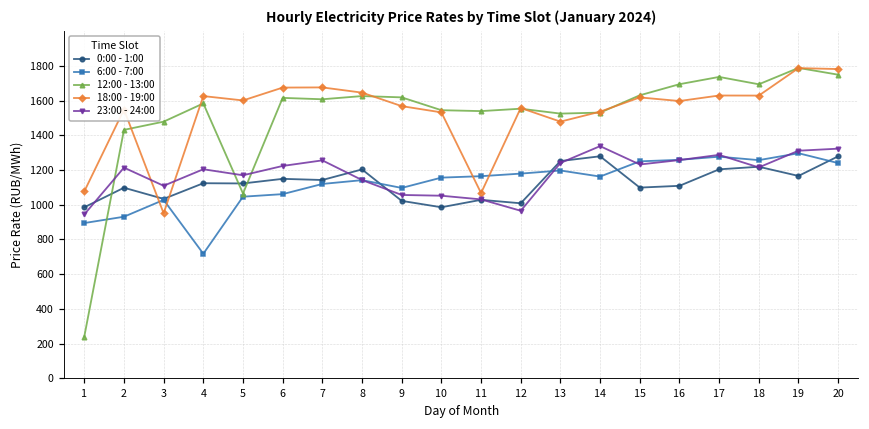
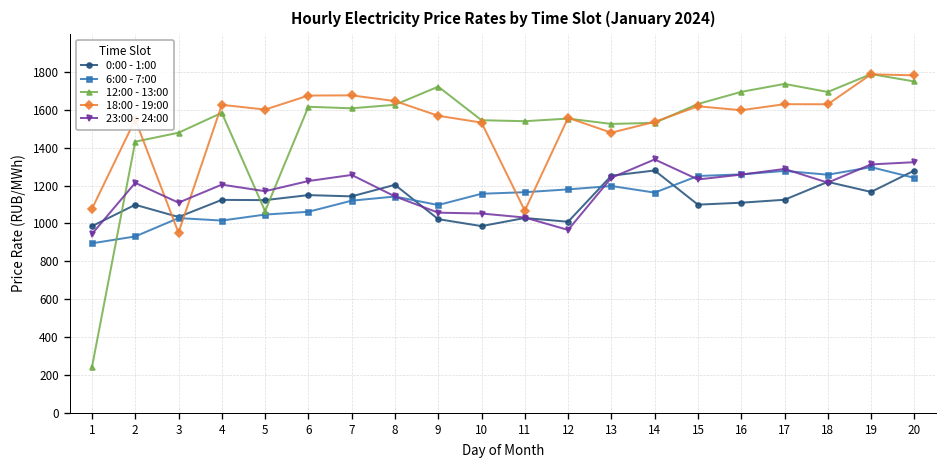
6:00 - 7:00, 4: 720 -> 1010
12:00 - 13:00, 9: 1620 -> 1720
0:00 - 1:00, 17: 1200 -> 1120
